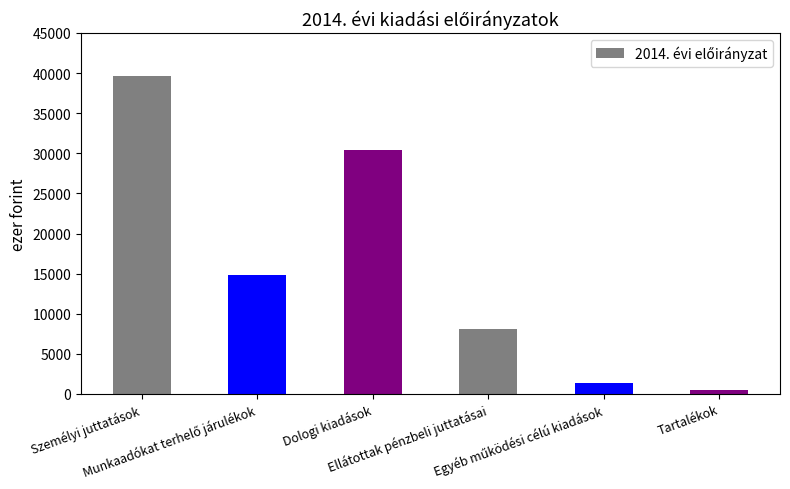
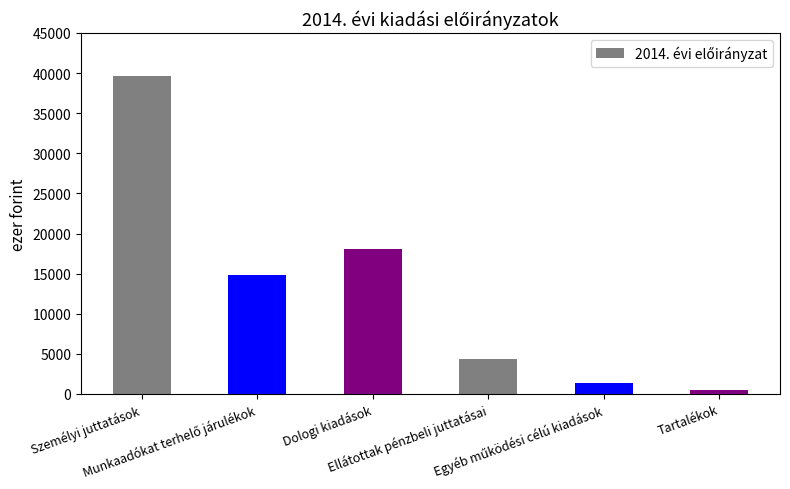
Dologi kiadások: 30000 -> 18000
Ellátottak pénzbeli juttatásai: 8000 -> 4000
